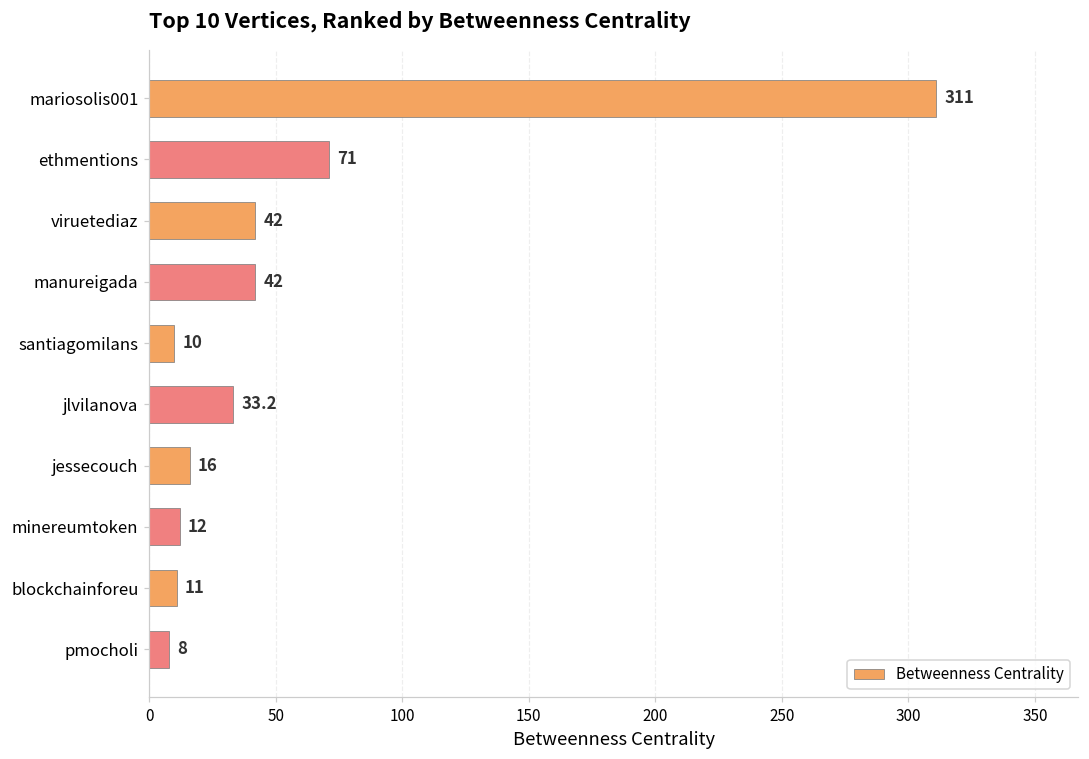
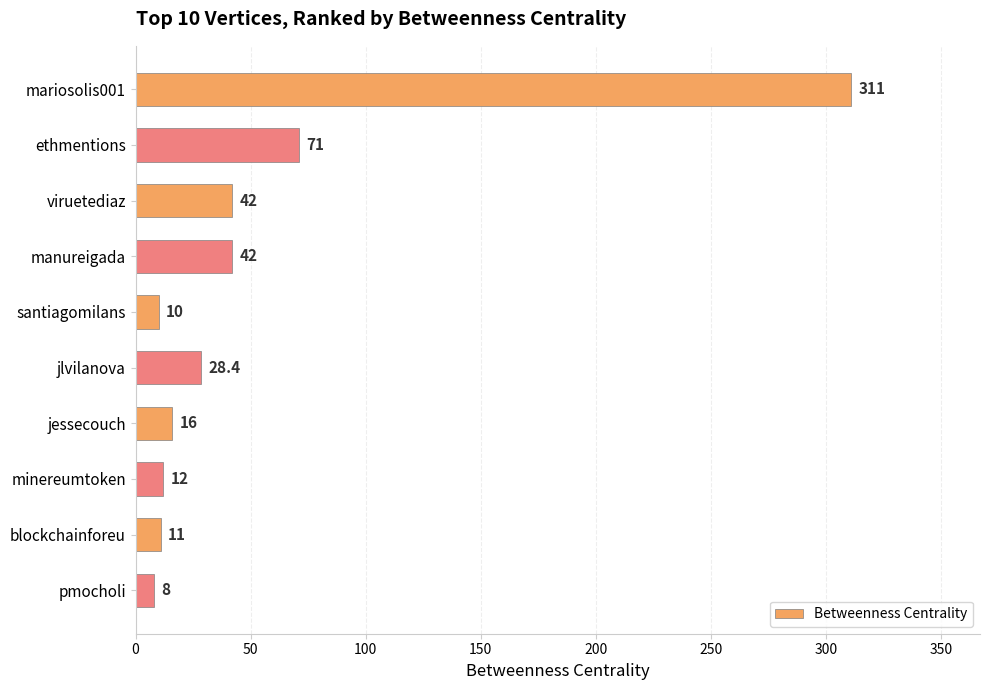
jlvilanova: 33.2 -> 28.4
